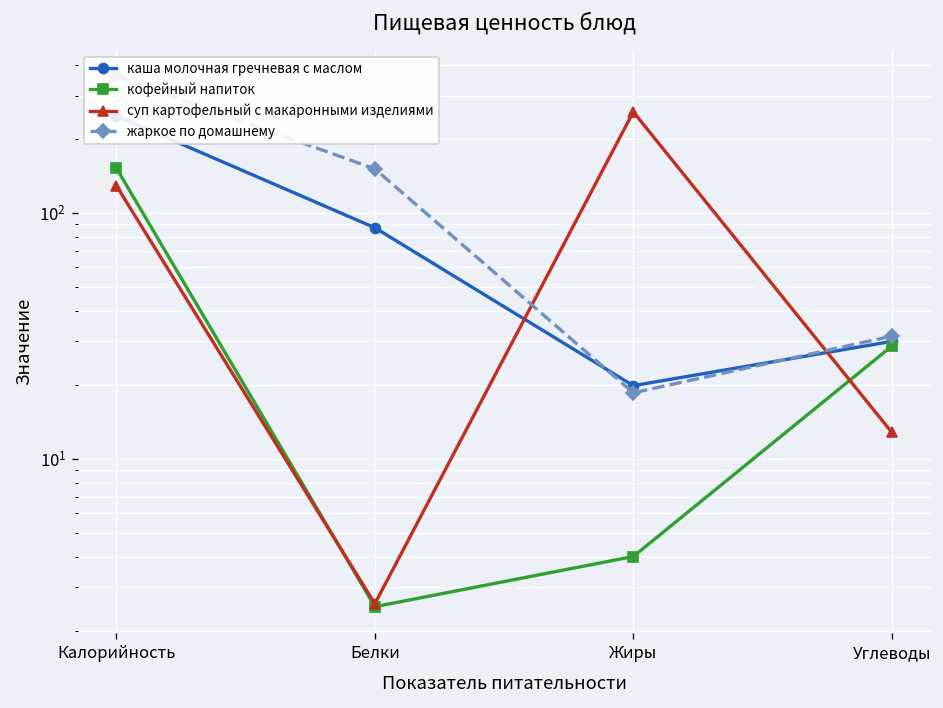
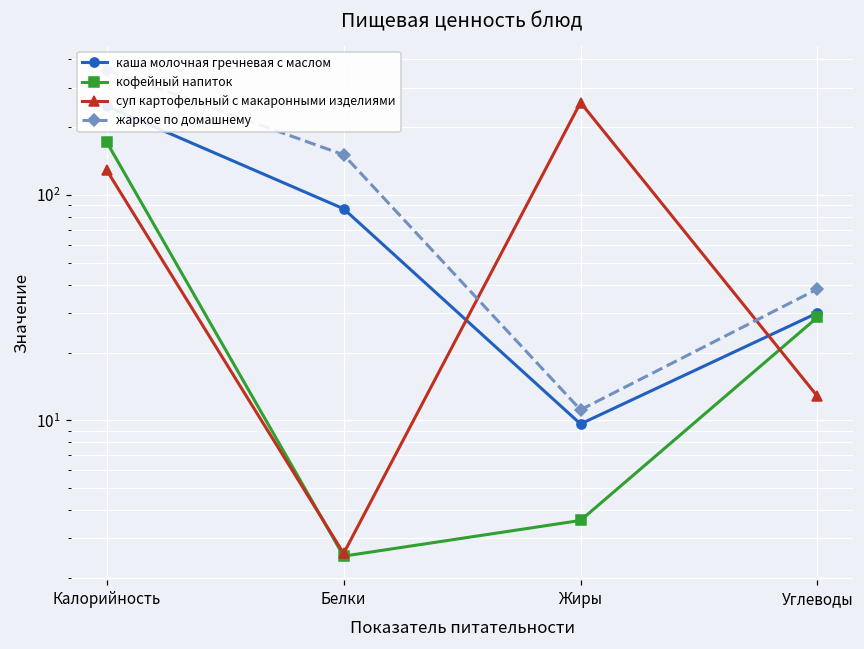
кофейный напиток, Калорийность: 150 -> 170
каша молочная гречневая с маслом, Жиры: 20 -> 10
кофейный напиток, Жиры: 4.0 -> 3.6
жаркое по домашнему, Жиры: 19 -> 11
жаркое по домашнему, Углеводы: 32 -> 38
